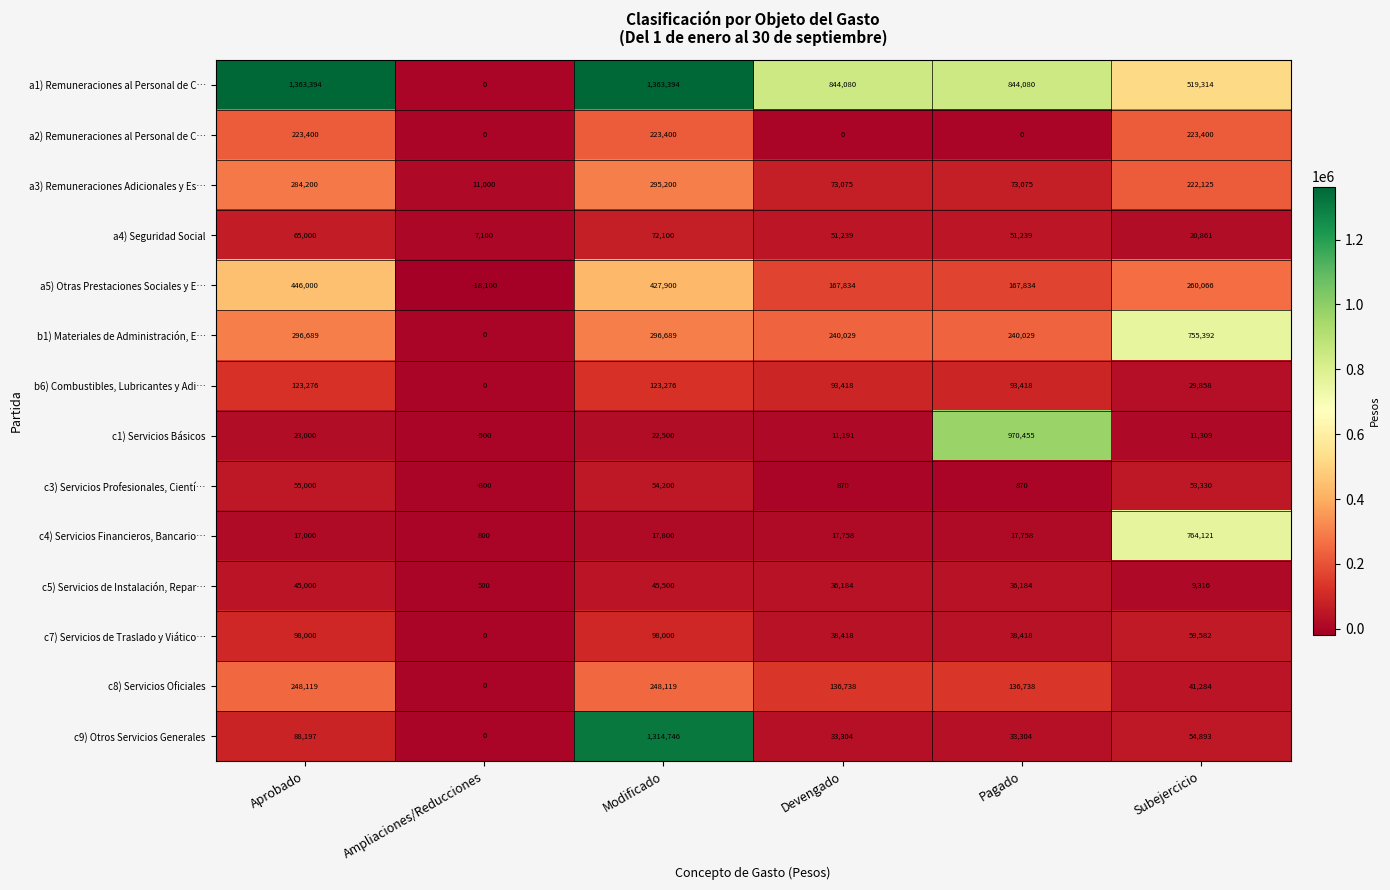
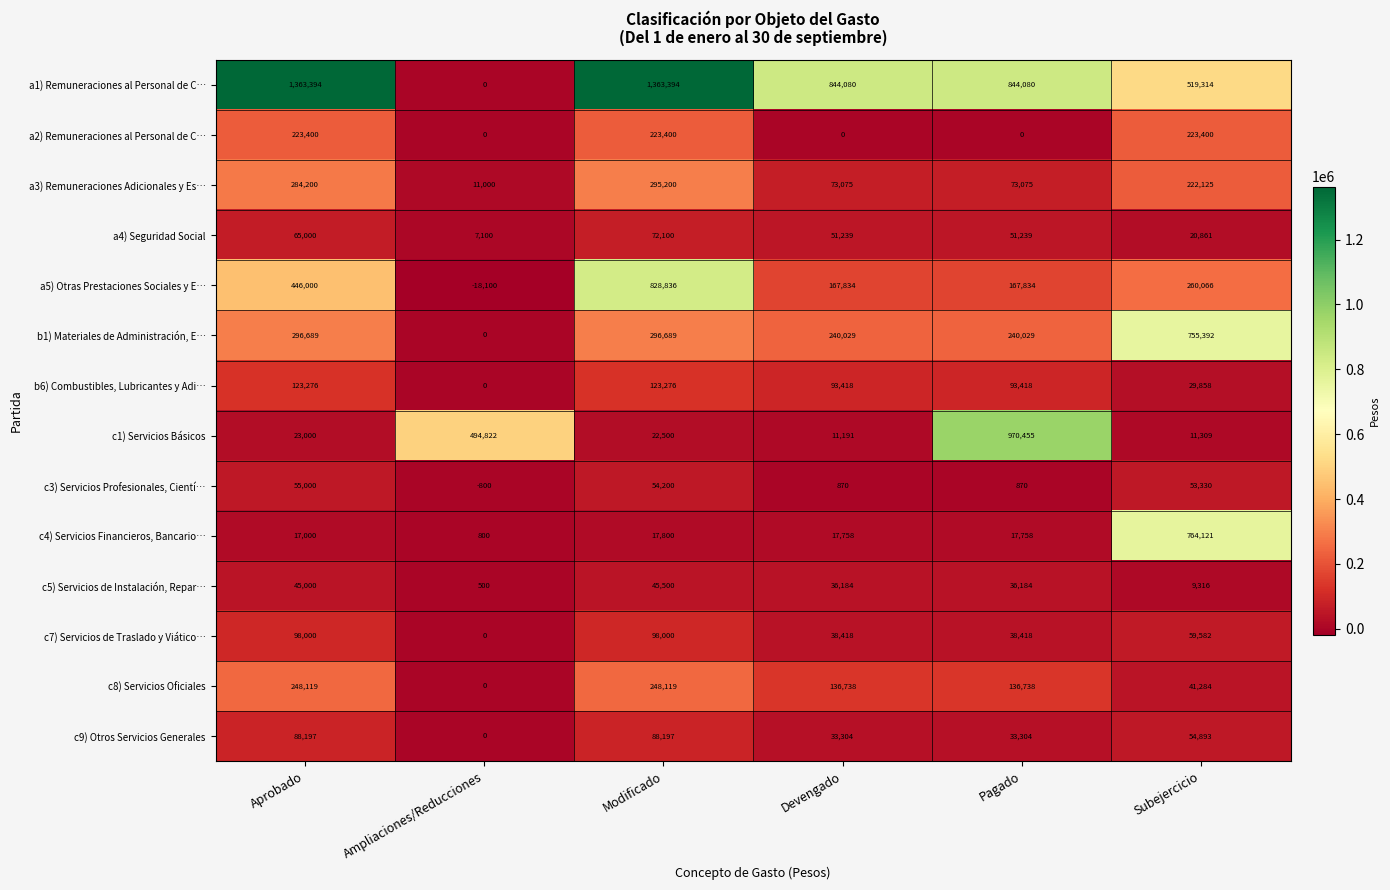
a5) Otras Prestaciones Sociales y E…, Modificado: 427,900 -> 828,836
c1) Servicios Básicos, Ampliaciones/Reducciones: -500 -> 494,822
c9) Otros Servicios Generales, Modificado: 1,314,746 -> 88,197
